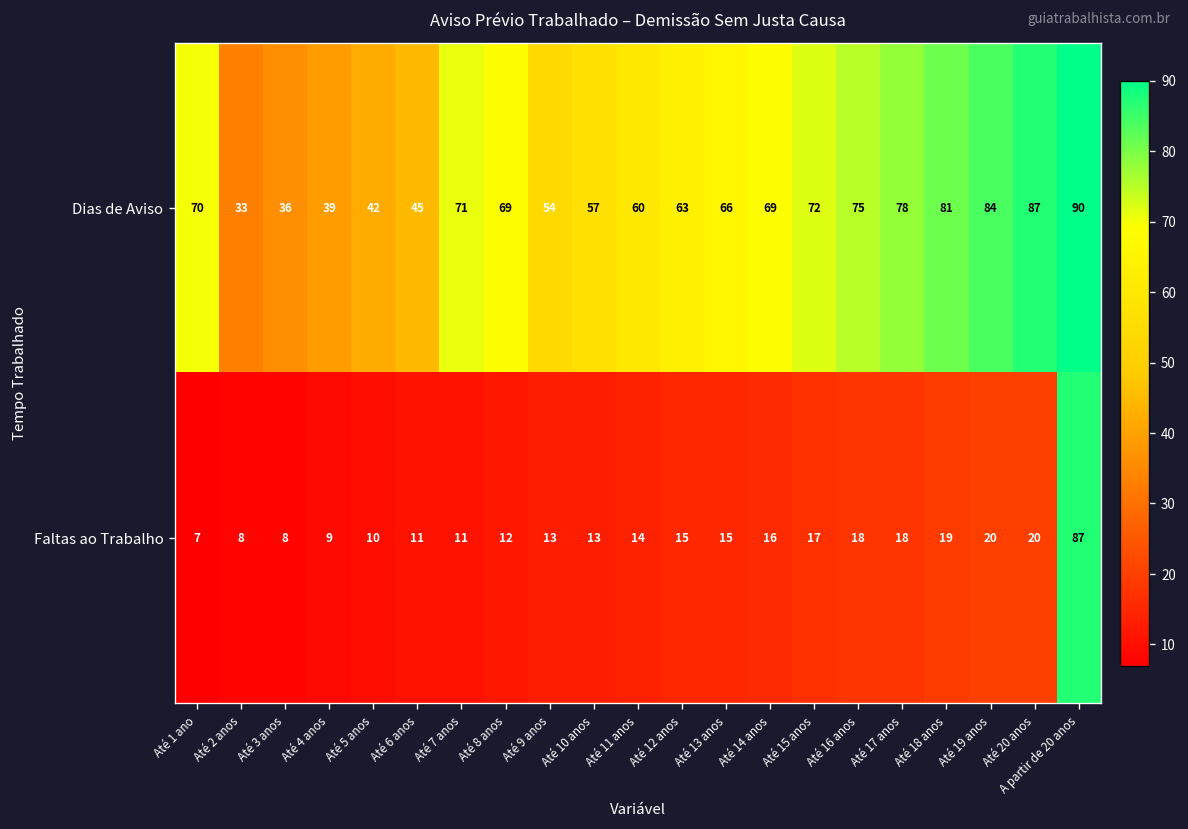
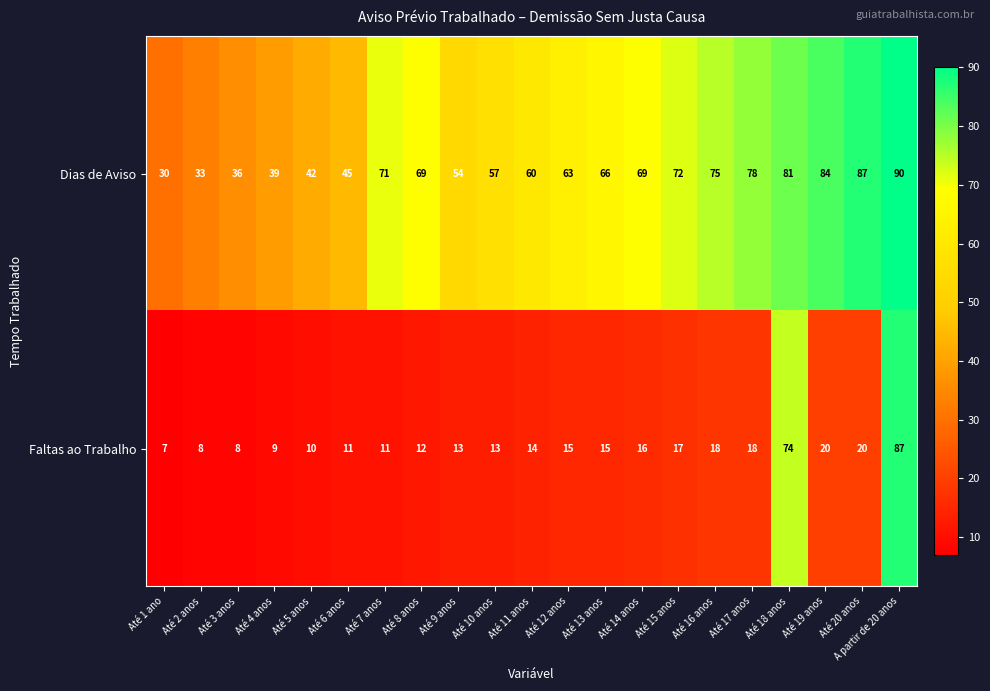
Dias de Aviso, Até 1 ano: 70 -> 30
Faltas ao Trabalho, Até 18 anos: 19 -> 74
